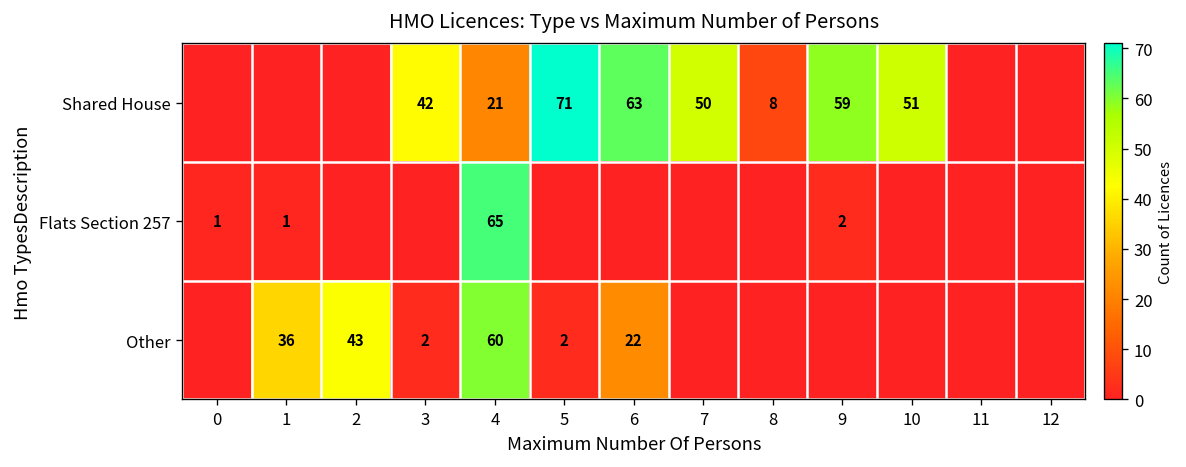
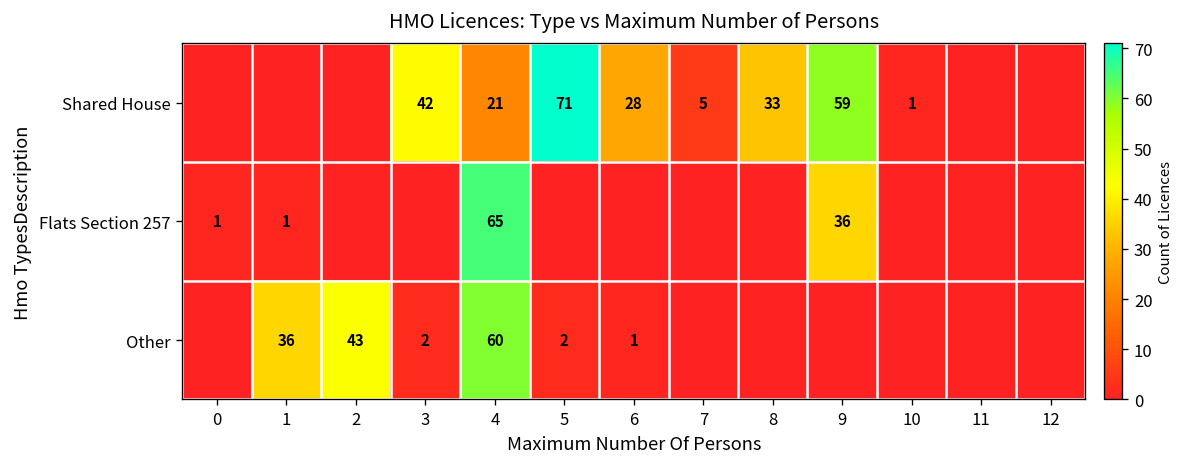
Shared House, 6: 63 -> 28
Shared House, 7: 50 -> 5
Shared House, 8: 8 -> 33
Shared House, 10: 51 -> 1
Flats Section 257, 9: 2 -> 36
Other, 6: 22 -> 1
